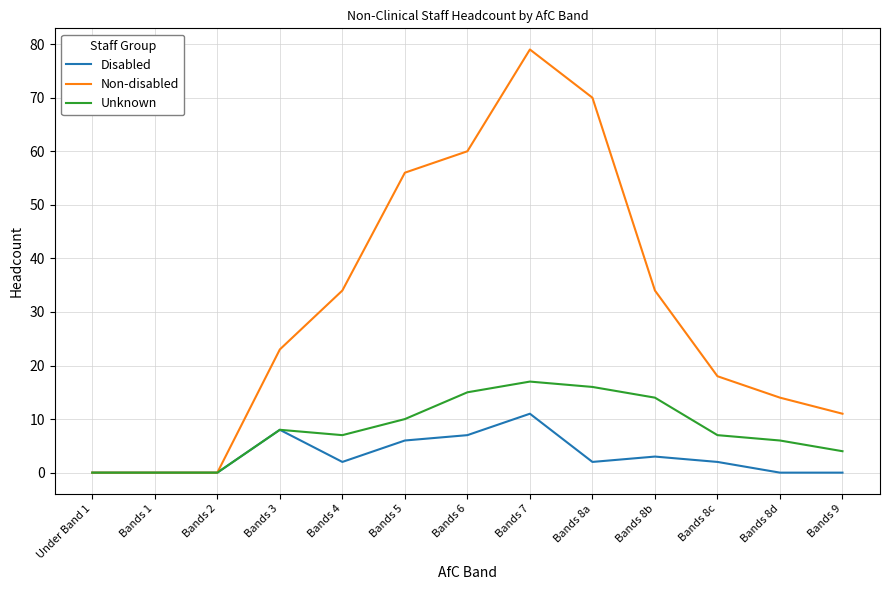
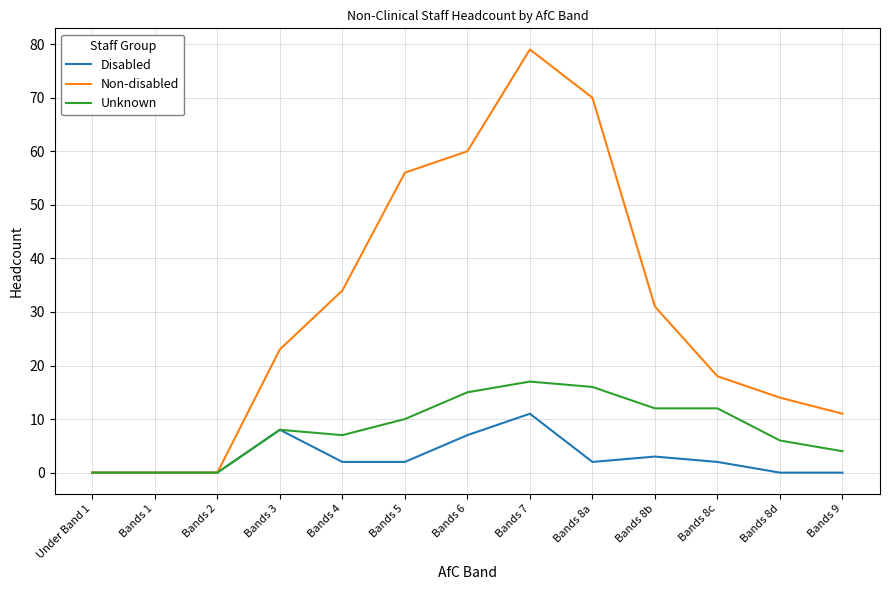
Disabled, Bands 5: 6 -> 2
Non-disabled, Bands 8b: 34 -> 31
Unknown, Bands 8b: 14 -> 12
Unknown, Bands 8c: 7 -> 12
